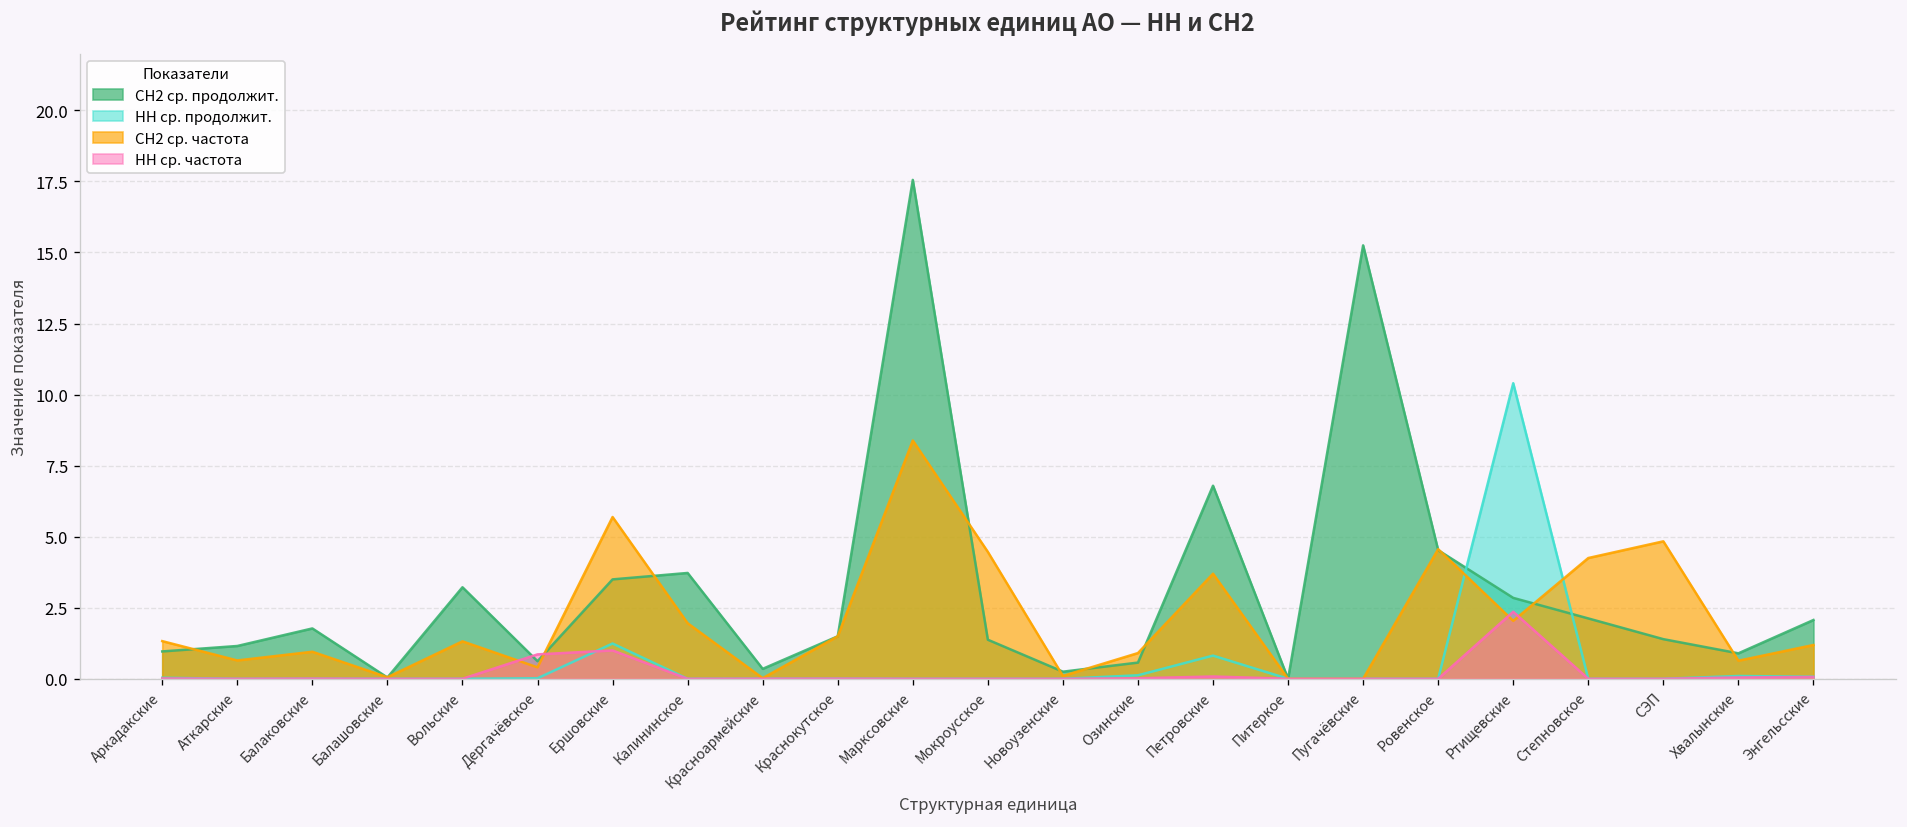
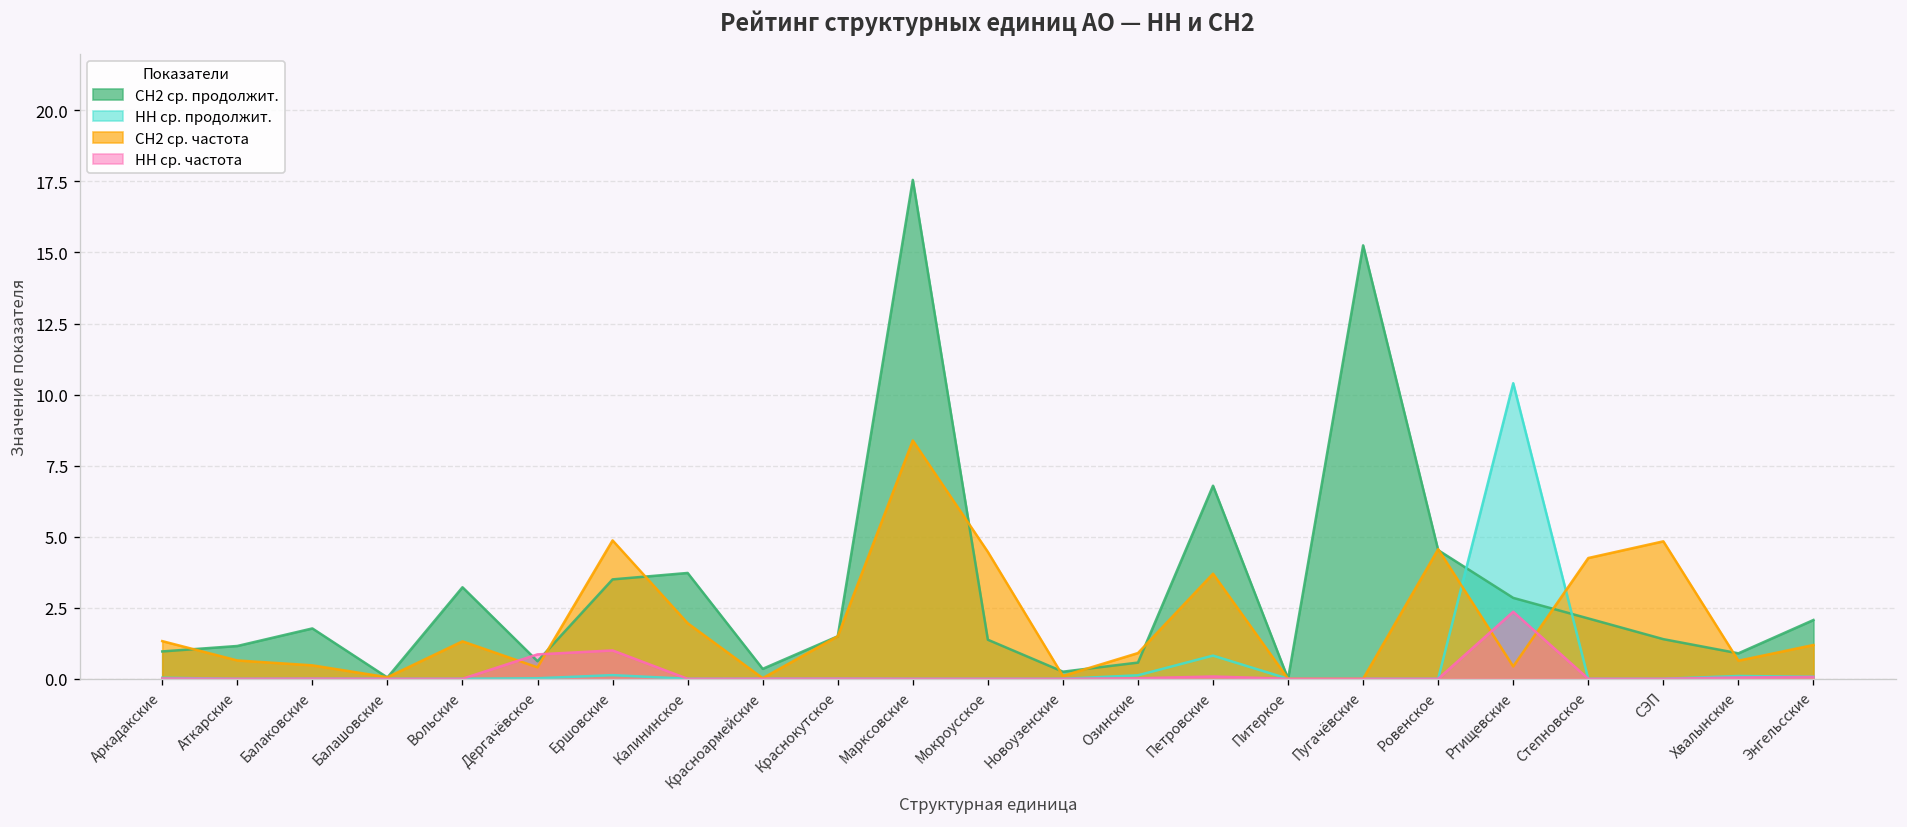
СН2 ср. частота, Балаковские: 1.0 -> 0.5
НН ср. продолжит., Ершовские: 1.2 -> 0.1
СН2 ср. частота, Ершовские: 5.7 -> 4.9
СН2 ср. частота, Ртищевские: 2.0 -> 0.4
